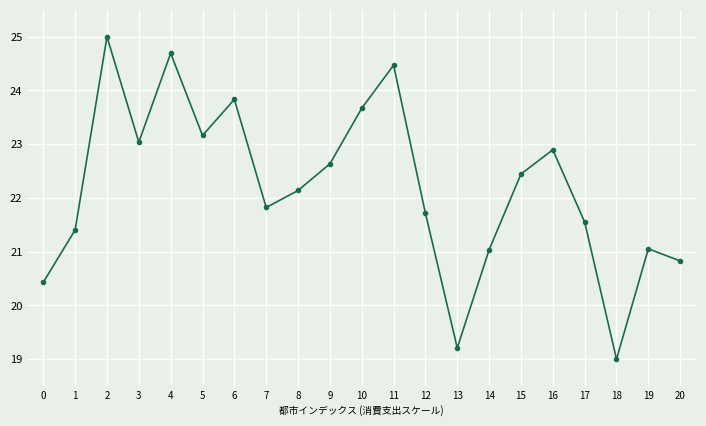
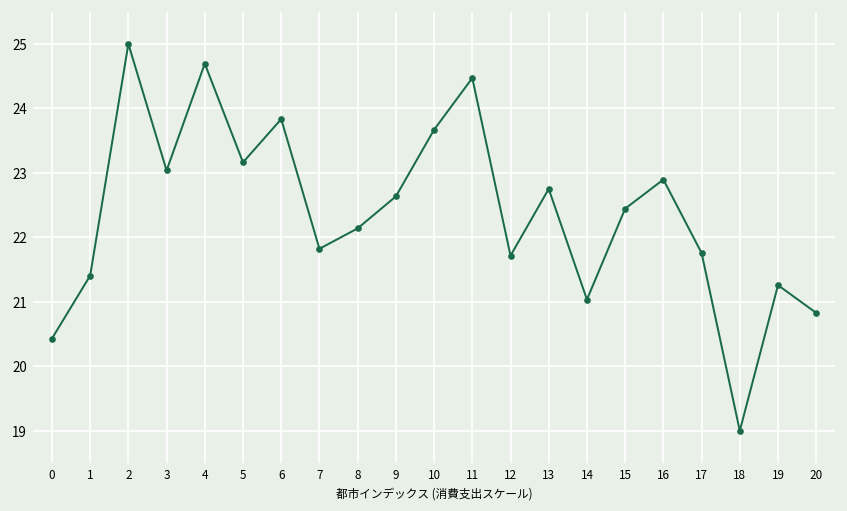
13: 19.2 -> 22.8
17: 21.6 -> 21.8
19: 21.1 -> 21.3
